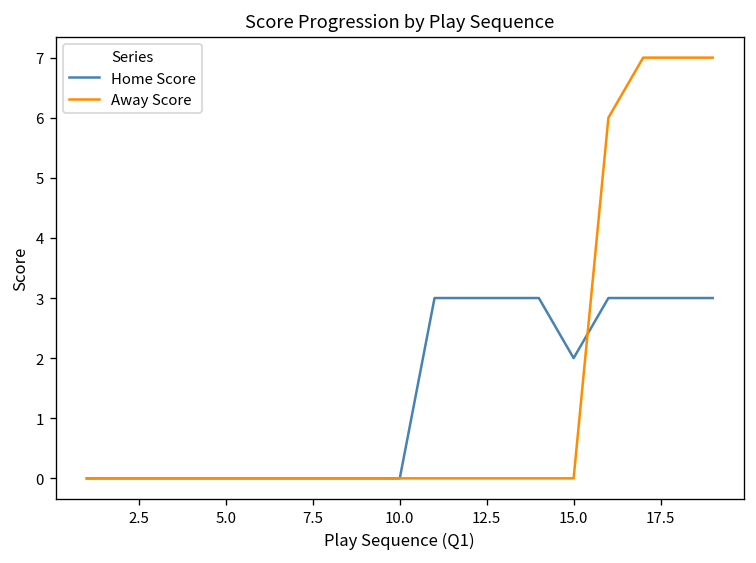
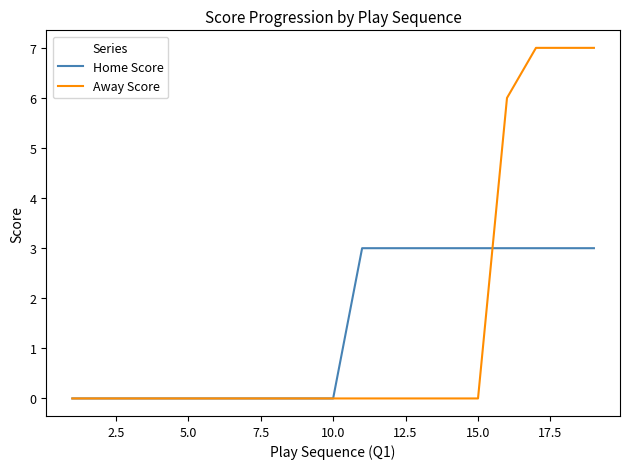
Home Score, 15.0: 2 -> 3
